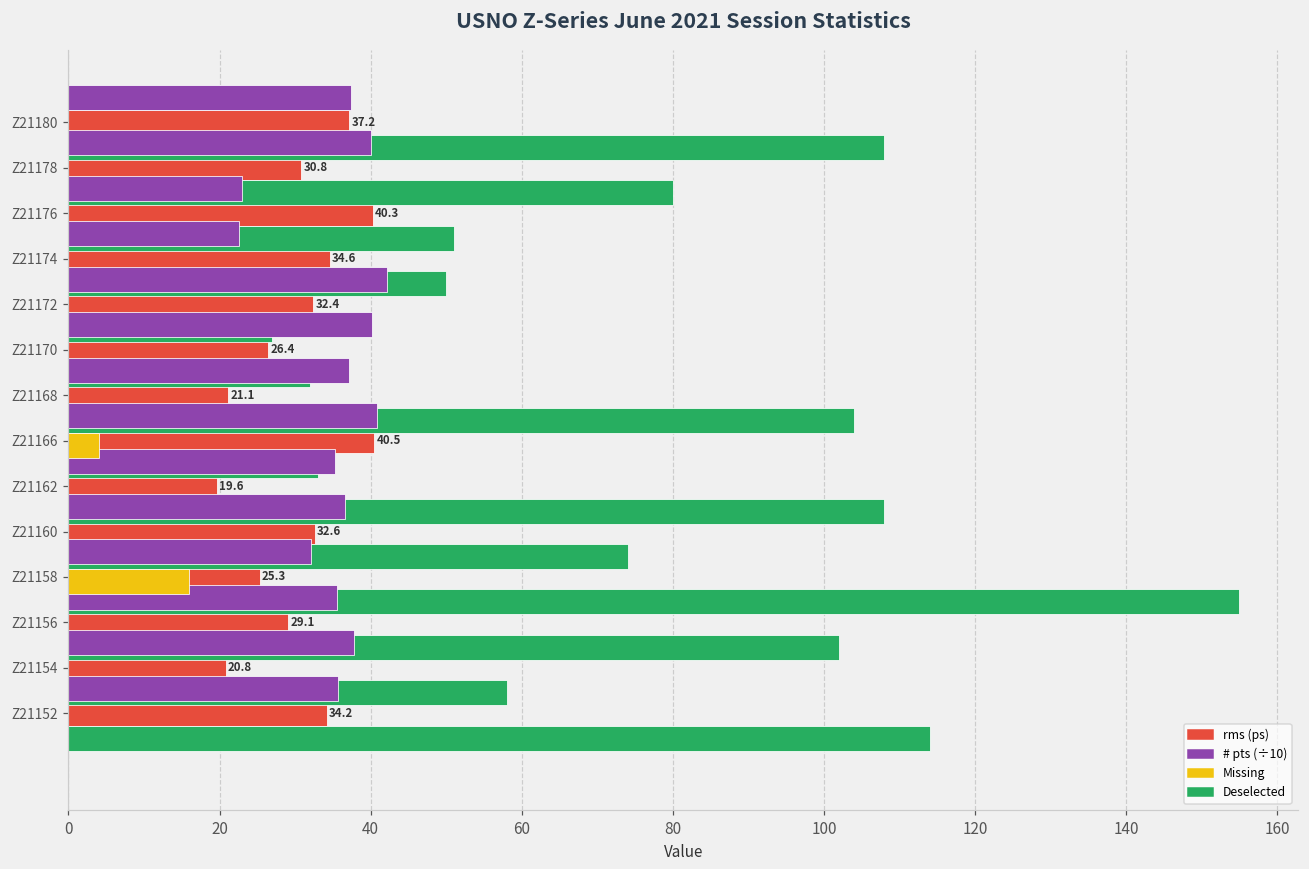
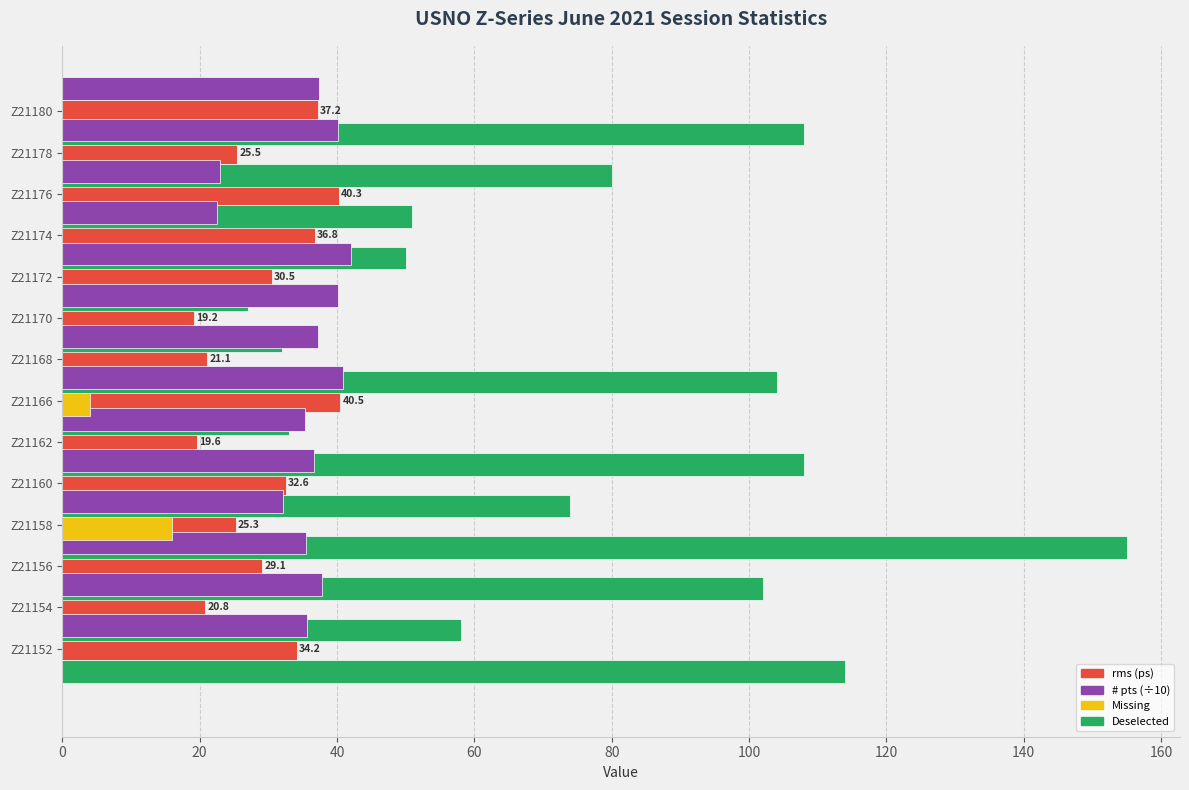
rms (ps), Z21178: 30.8 -> 25.5
rms (ps), Z21174: 34.6 -> 36.8
rms (ps), Z21172: 32.4 -> 30.5
rms (ps), Z21170: 26.4 -> 19.2
